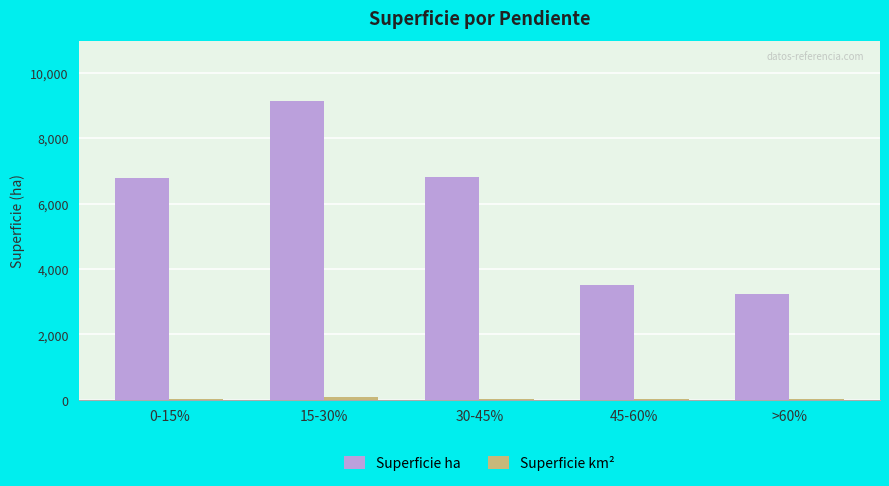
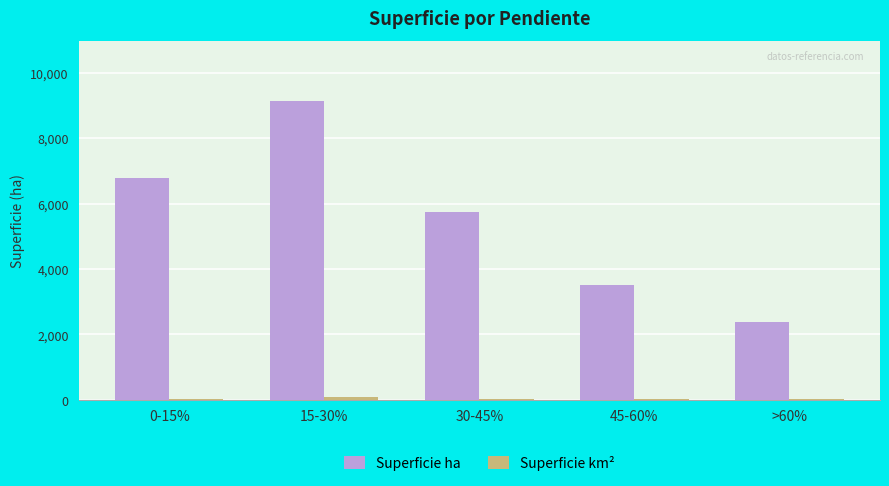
Superficie ha, 30-45%: 6,800 -> 5,700
Superficie ha, >60%: 3,200 -> 2,400
